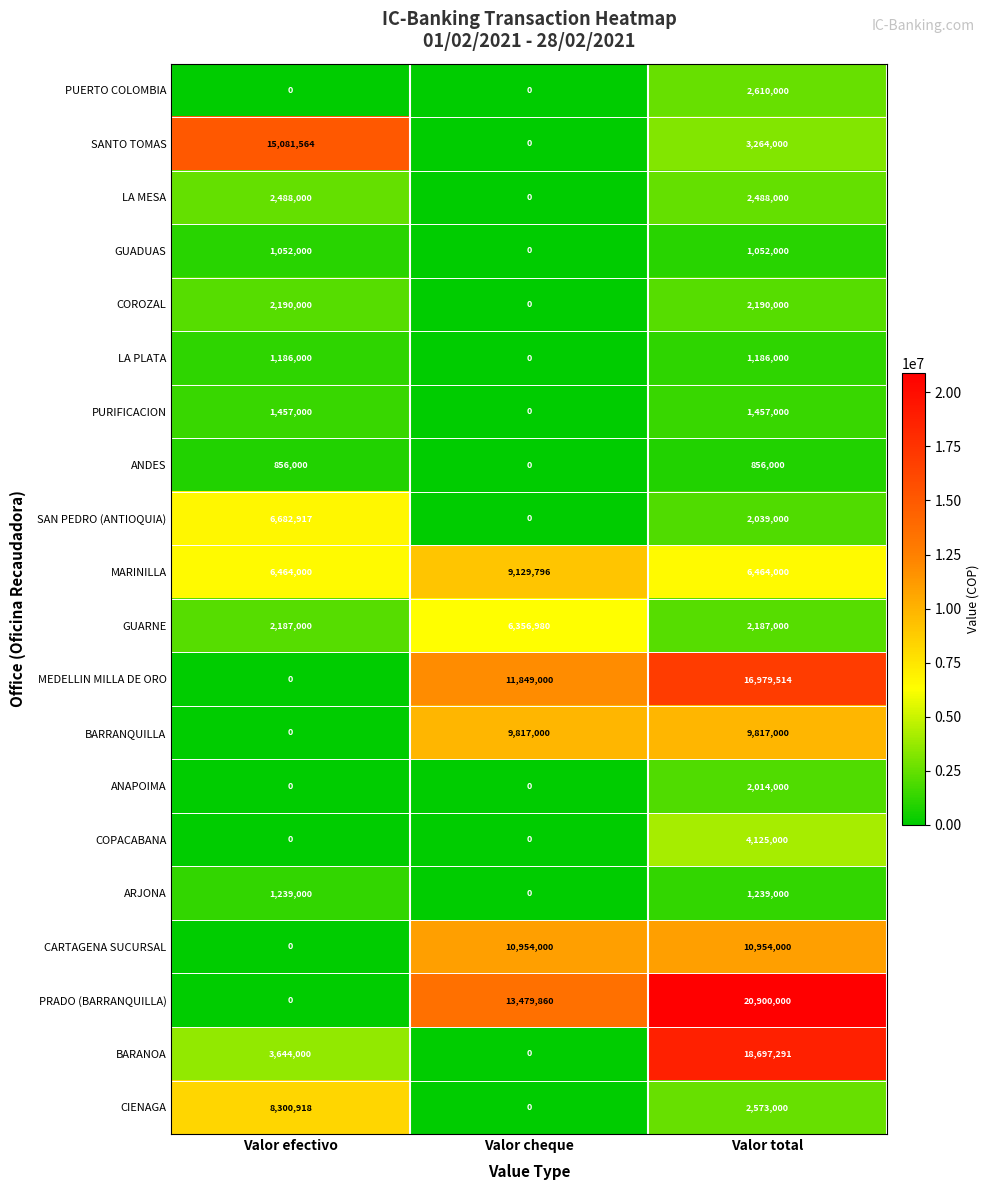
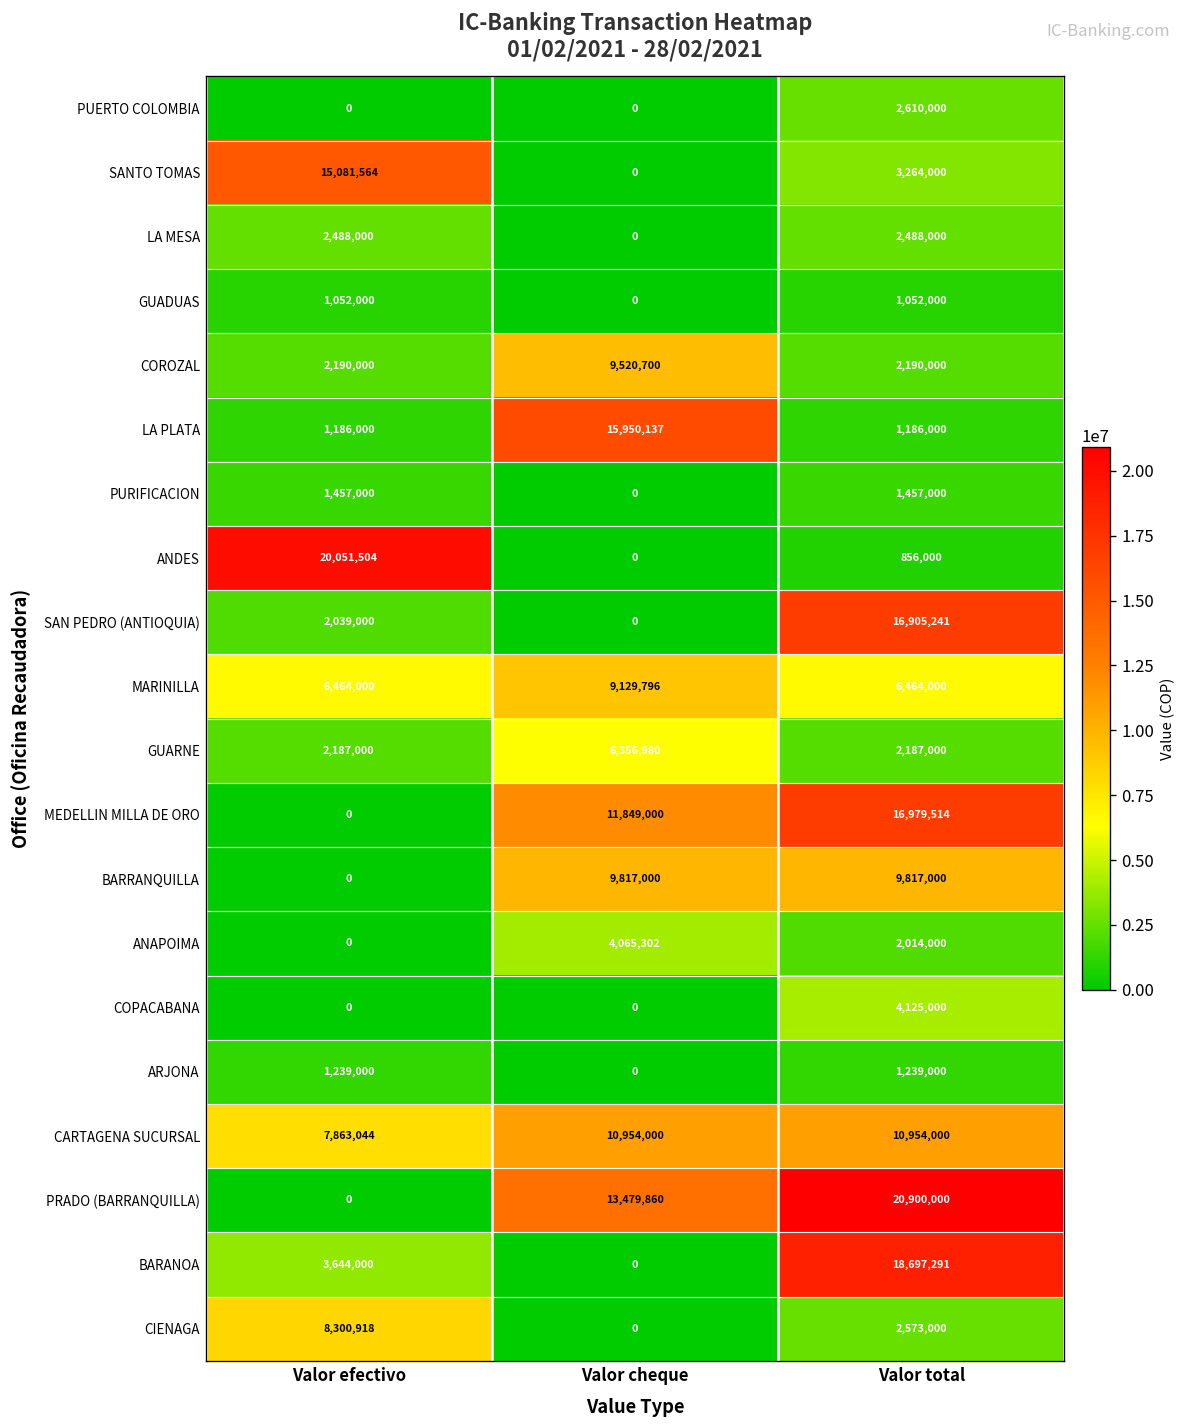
COROZAL, Valor cheque: 0 -> 9,520,700
LA PLATA, Valor cheque: 0 -> 15,950,137
ANDES, Valor efectivo: 856,000 -> 20,051,504
SAN PEDRO (ANTIOQUIA), Valor efectivo: 6,682,917 -> 2,039,000
SAN PEDRO (ANTIOQUIA), Valor total: 2,039,000 -> 16,905,241
ANAPOIMA, Valor cheque: 0 -> 4,065,302
CARTAGENA SUCURSAL, Valor efectivo: 0 -> 7,863,044
